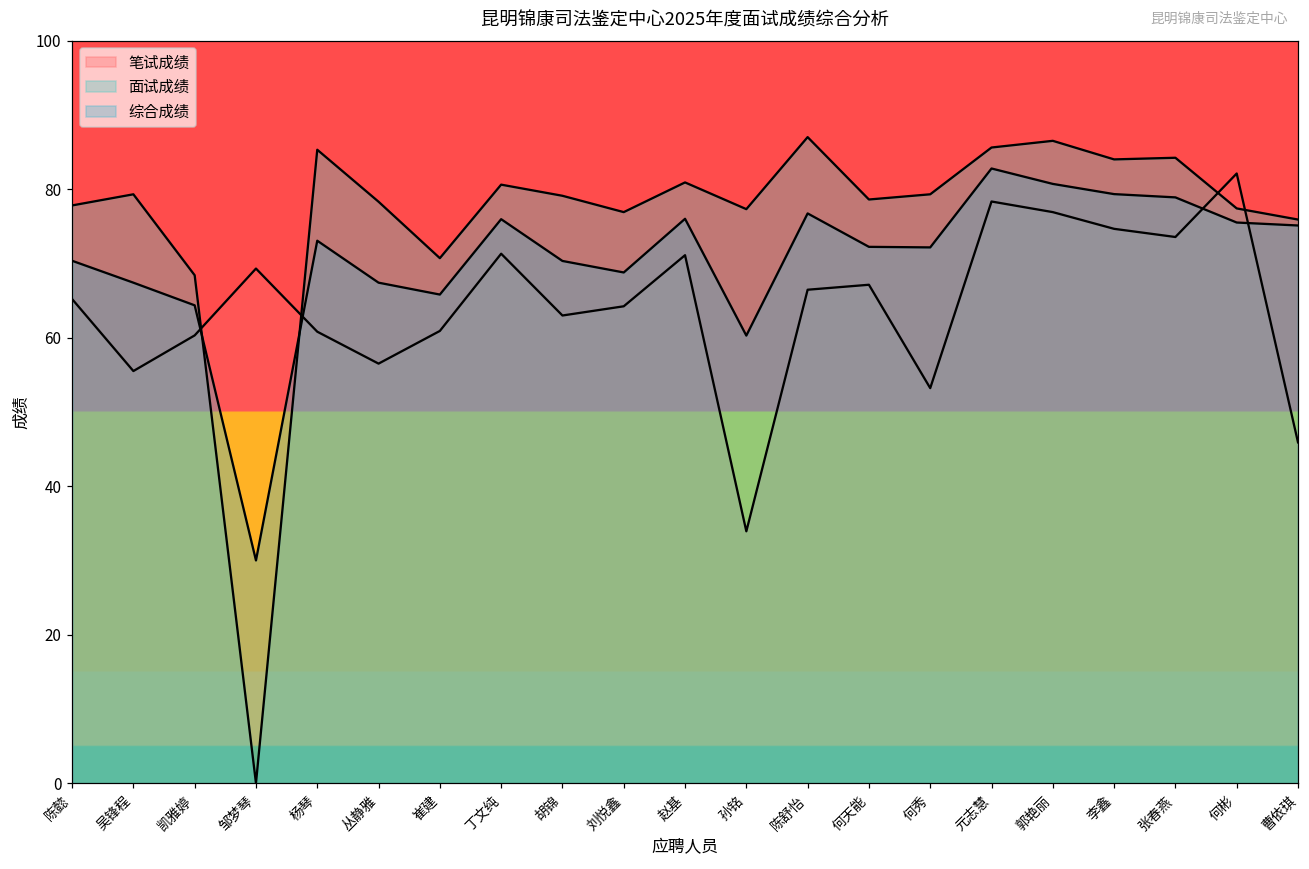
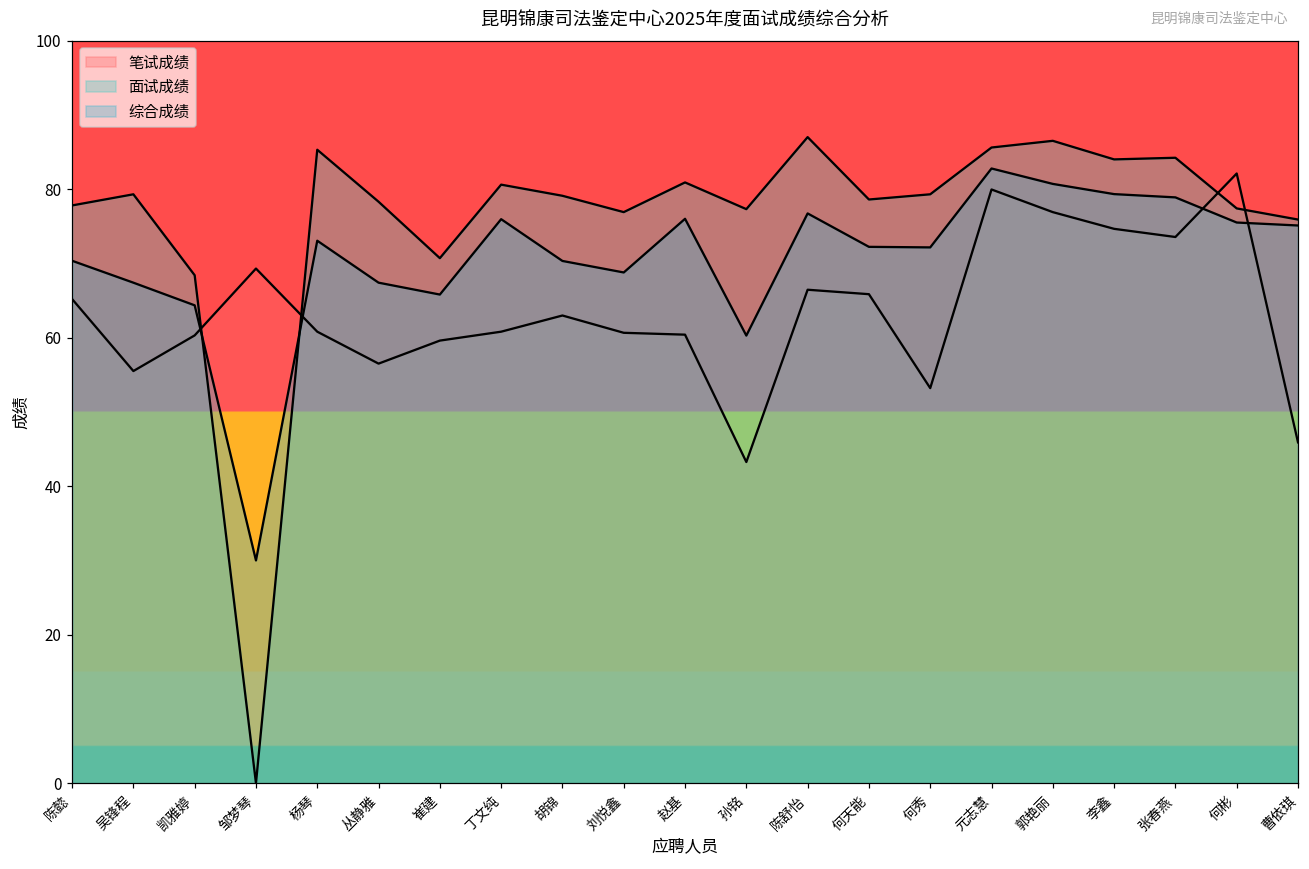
笔试成绩, 崔建: 61 -> 60
笔试成绩, 丁文纯: 71 -> 61
笔试成绩, 刘悦鑫: 64 -> 61
笔试成绩, 赵基: 71 -> 60
笔试成绩, 孙铭: 34 -> 43
笔试成绩, 何天能: 67 -> 66
笔试成绩, 元志慧: 78 -> 80
